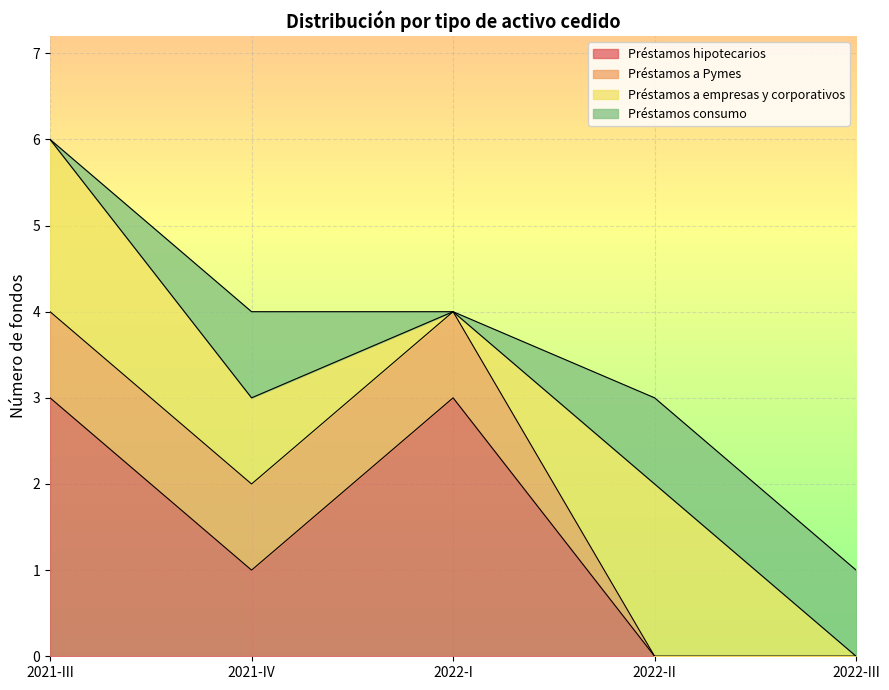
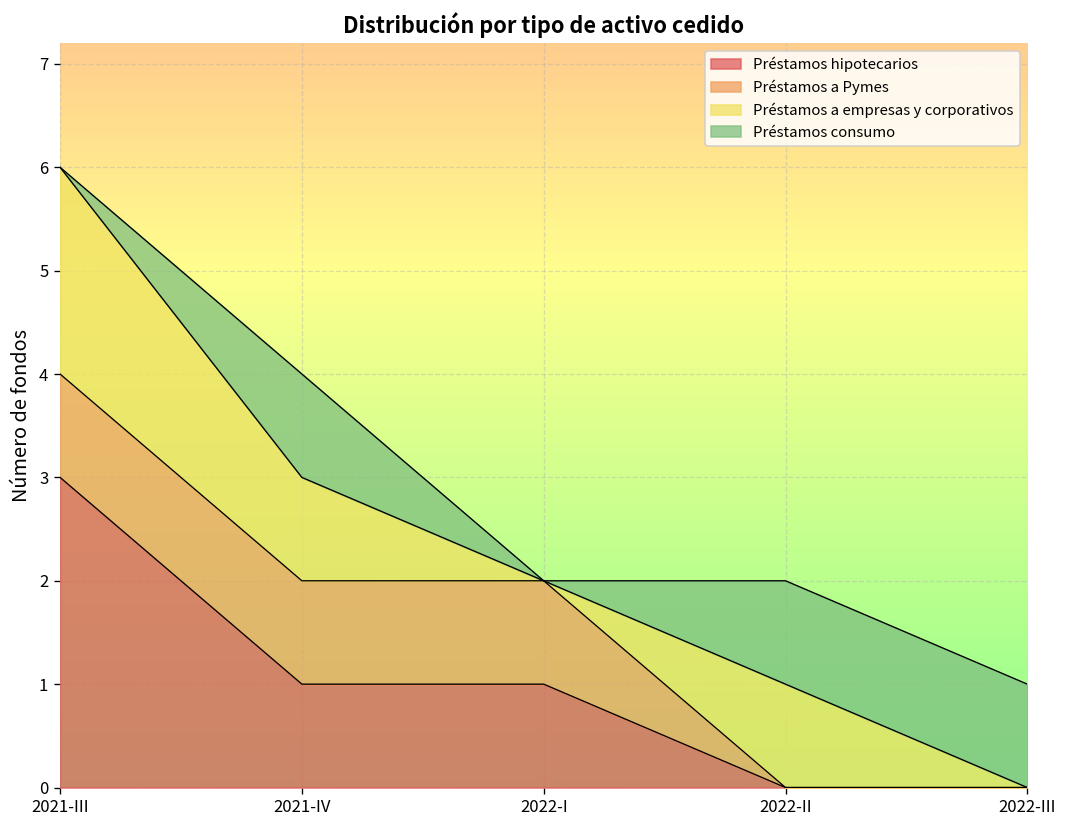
Préstamos hipotecarios, 2022-I: 3 -> 1
Préstamos a empresas y corporativos, 2022-II: 2 -> 1
